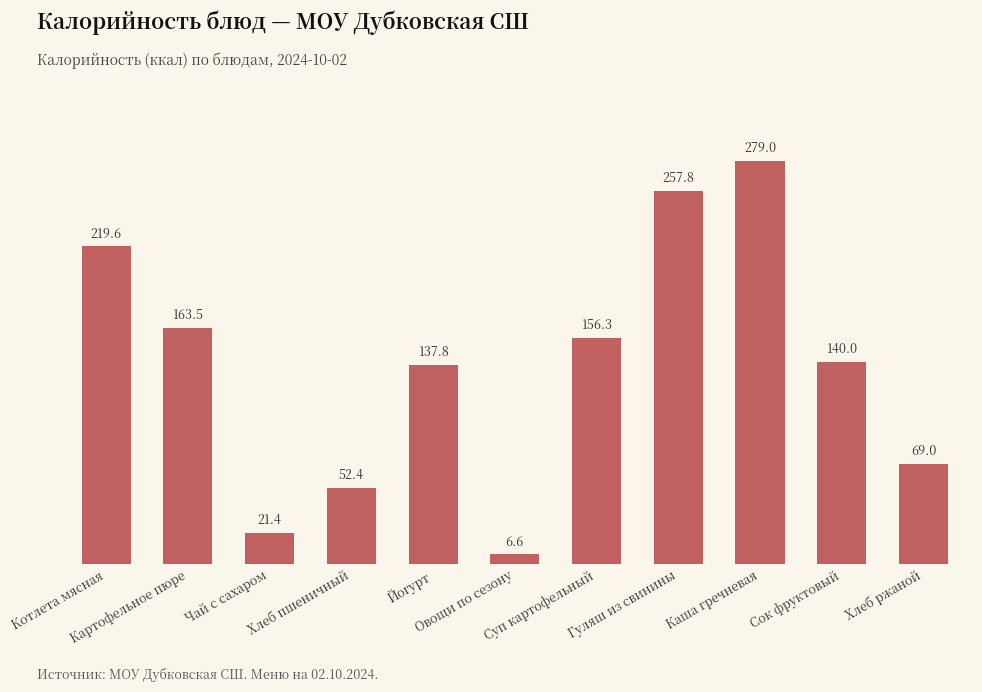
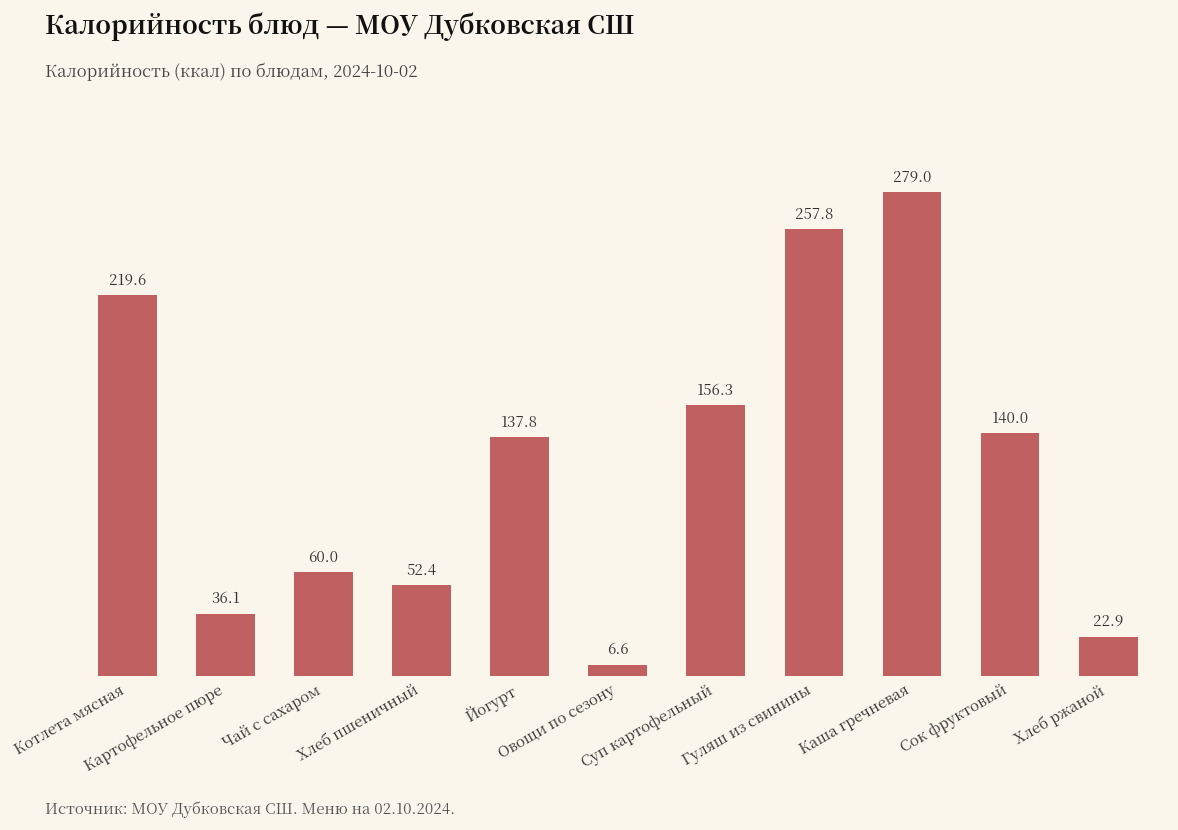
Картофельное пюре: 163.5 -> 36.1
Чай с сахаром: 21.4 -> 60.0
Хлеб ржаной: 69.0 -> 22.9
